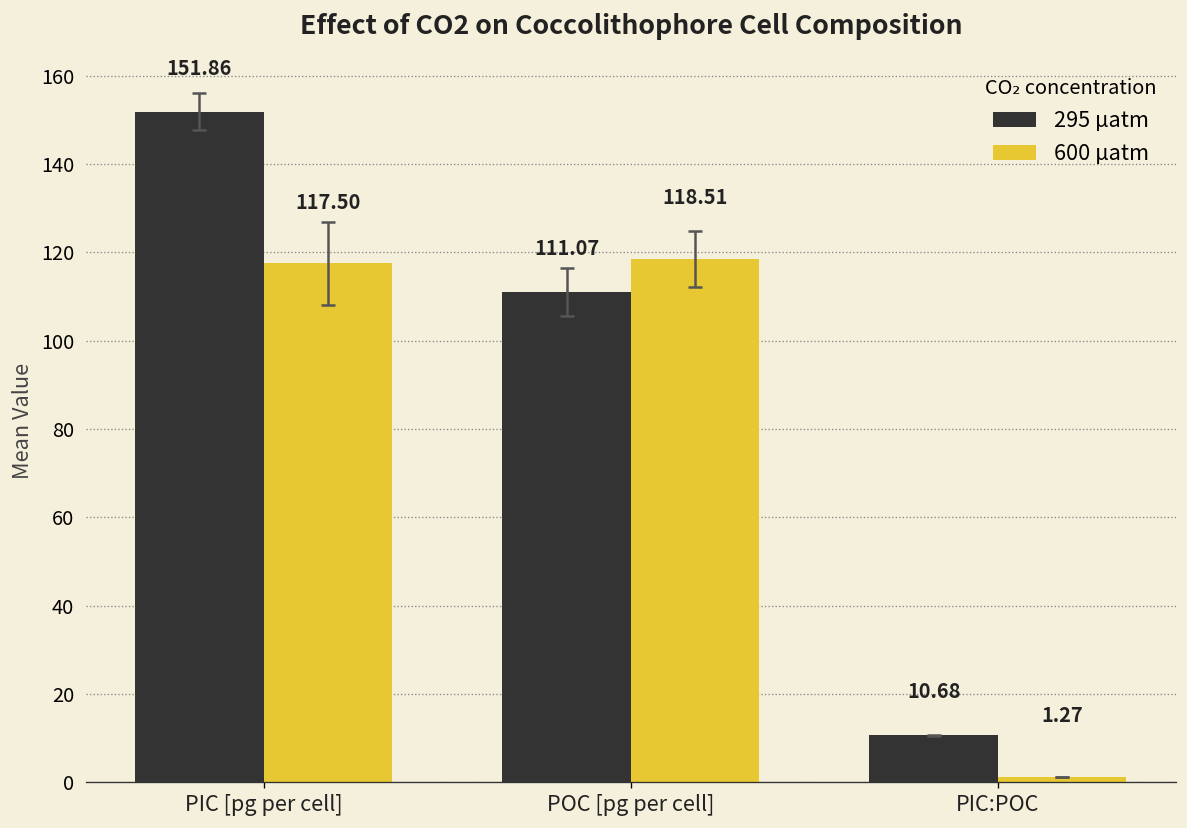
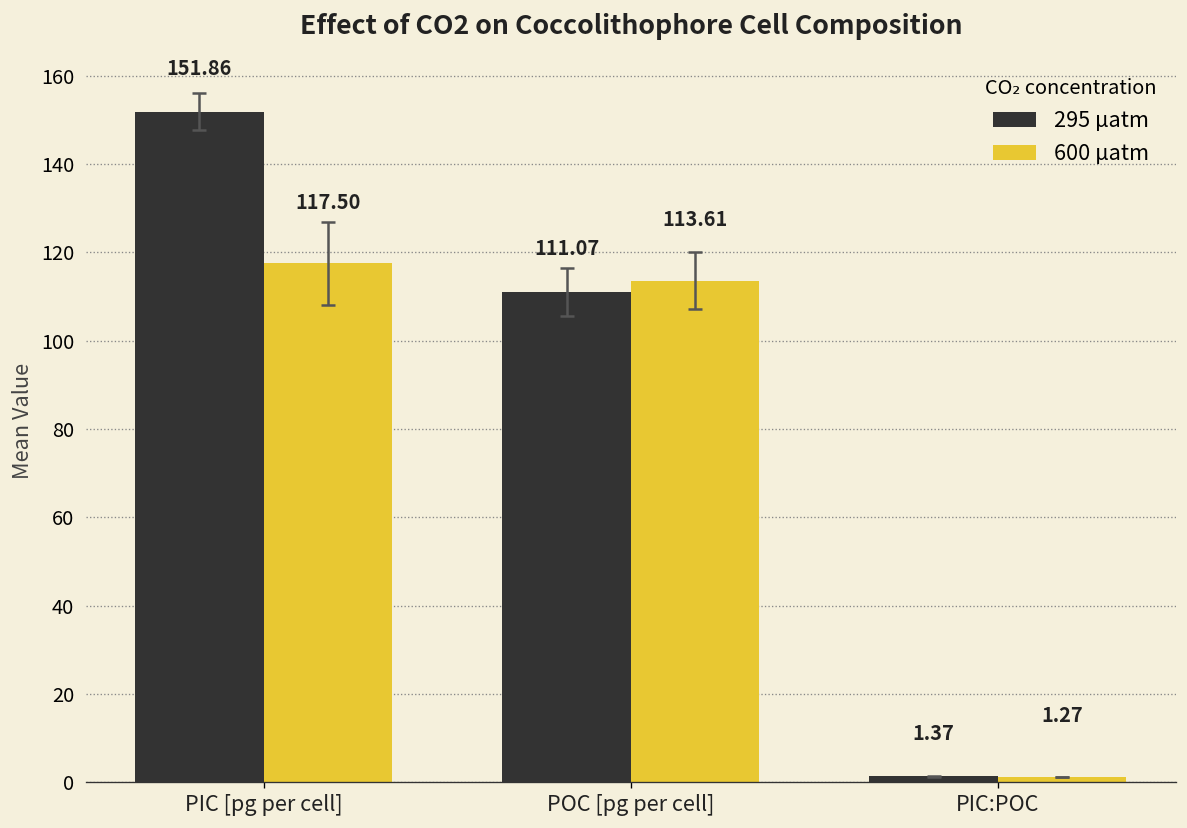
600 µatm, POC [pg per cell]: 118.51 -> 113.61
295 µatm, PIC:POC: 10.68 -> 1.37
